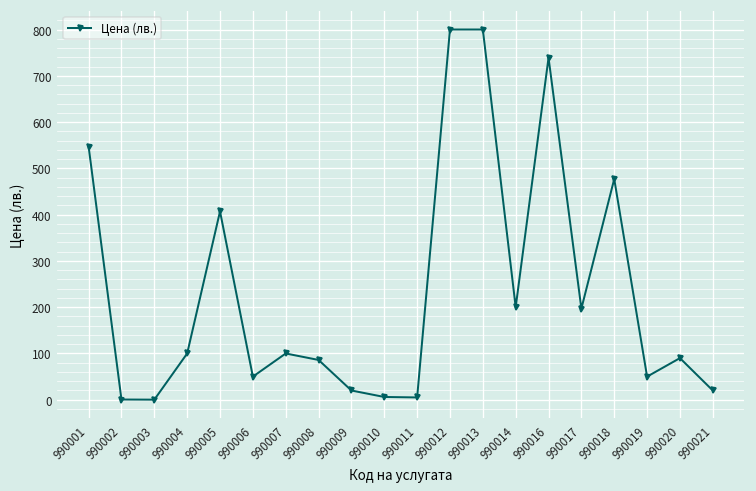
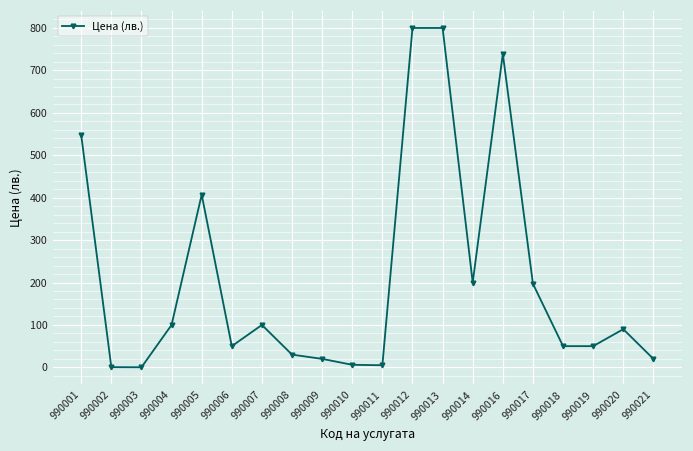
990008: 90 -> 30
990018: 480 -> 50
